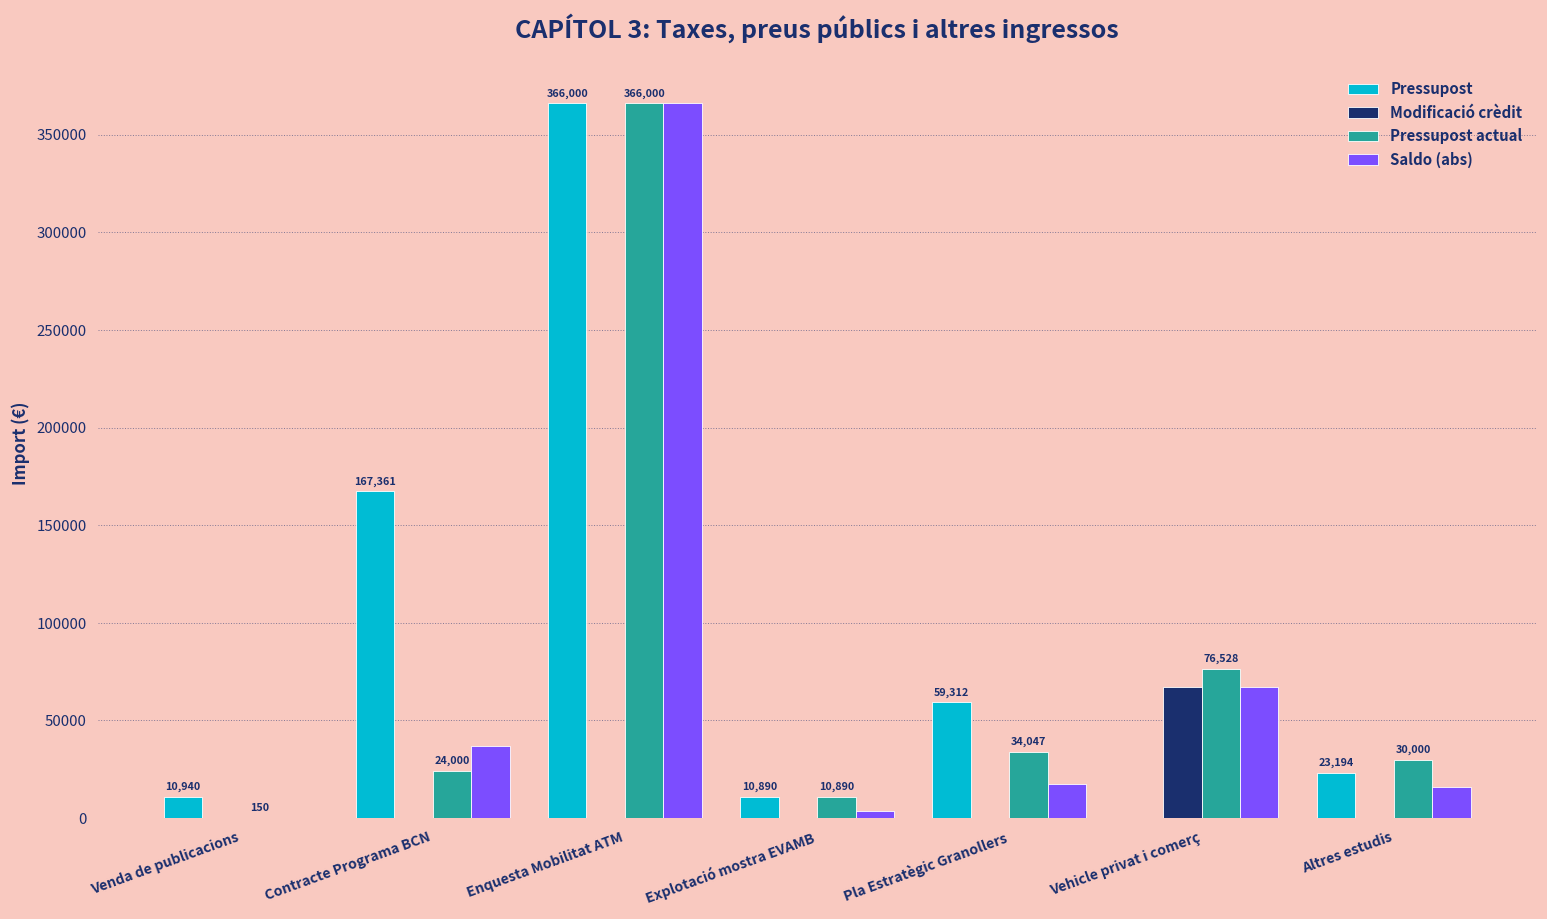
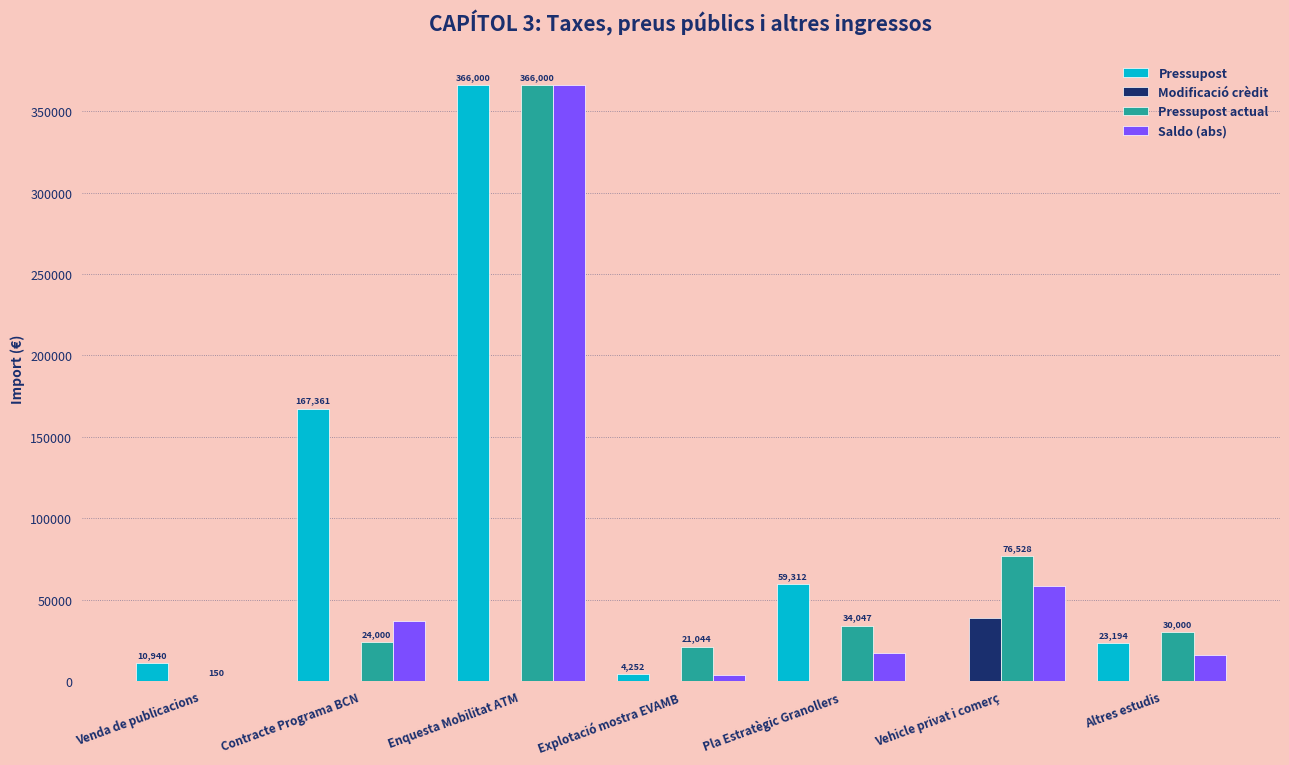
Pressupost, Explotació mostra EVAMB: 10,890 -> 4,252
Pressupost actual, Explotació mostra EVAMB: 10,890 -> 21,044
Modificació crèdit, Vehicle privat i comerç: 67000 -> 39000
Saldo (abs), Vehicle privat i comerç: 67000 -> 58000
